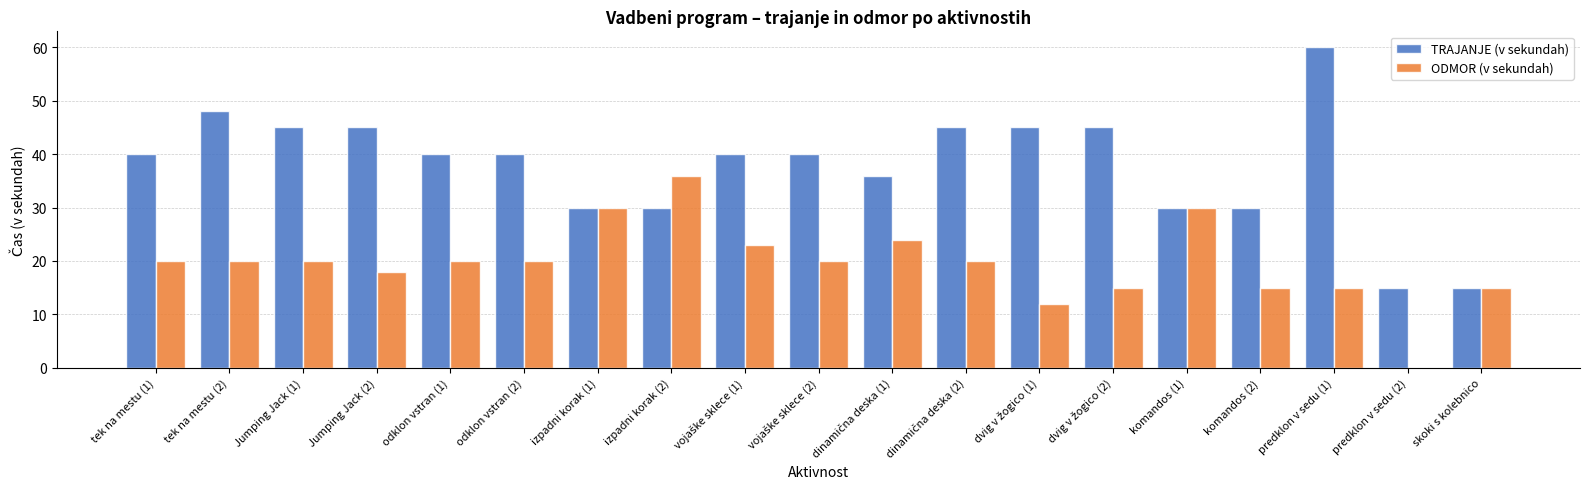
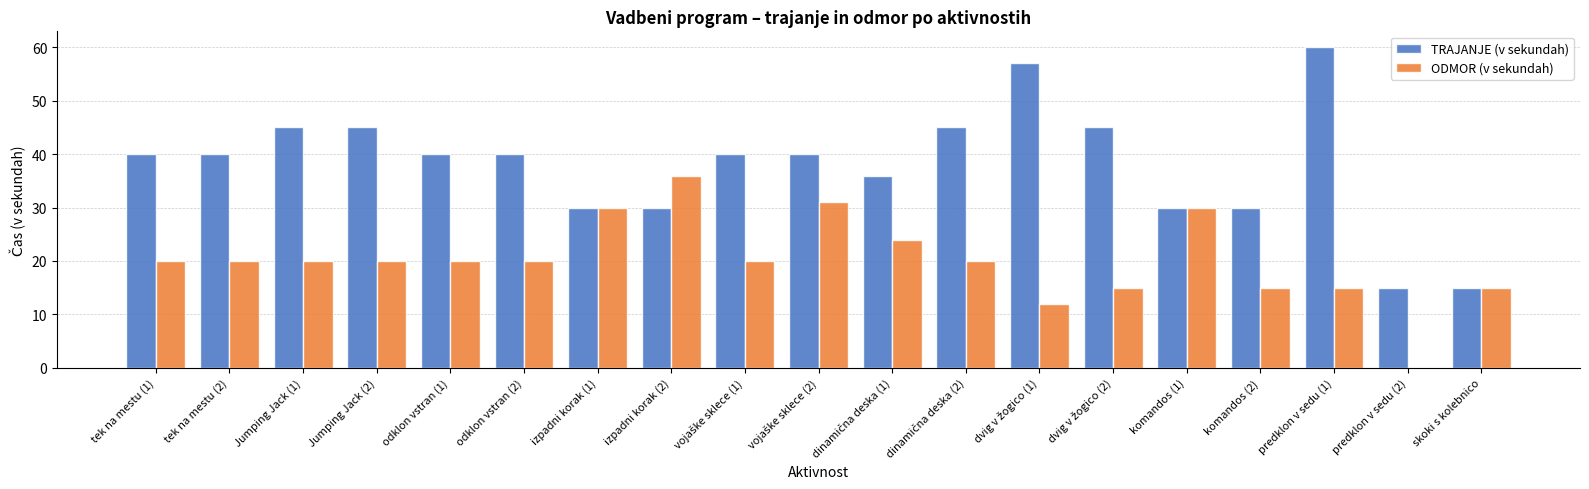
TRAJANJE (v sekundah), tek na mestu (2): 48 -> 40
ODMOR (v sekundah), Jumping Jack (2): 18 -> 20
ODMOR (v sekundah), vojaške sklece (1): 23 -> 20
ODMOR (v sekundah), vojaške sklece (2): 20 -> 31
TRAJANJE (v sekundah), dvig v žogico (1): 45 -> 57
